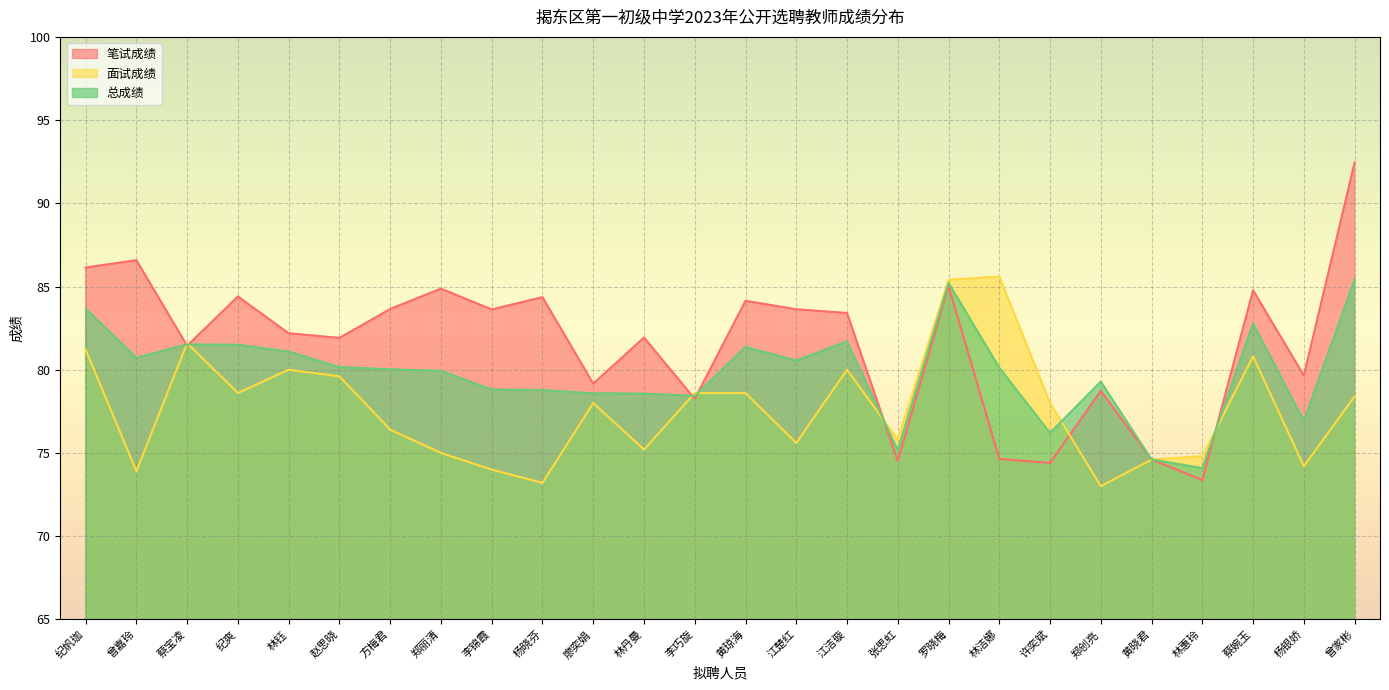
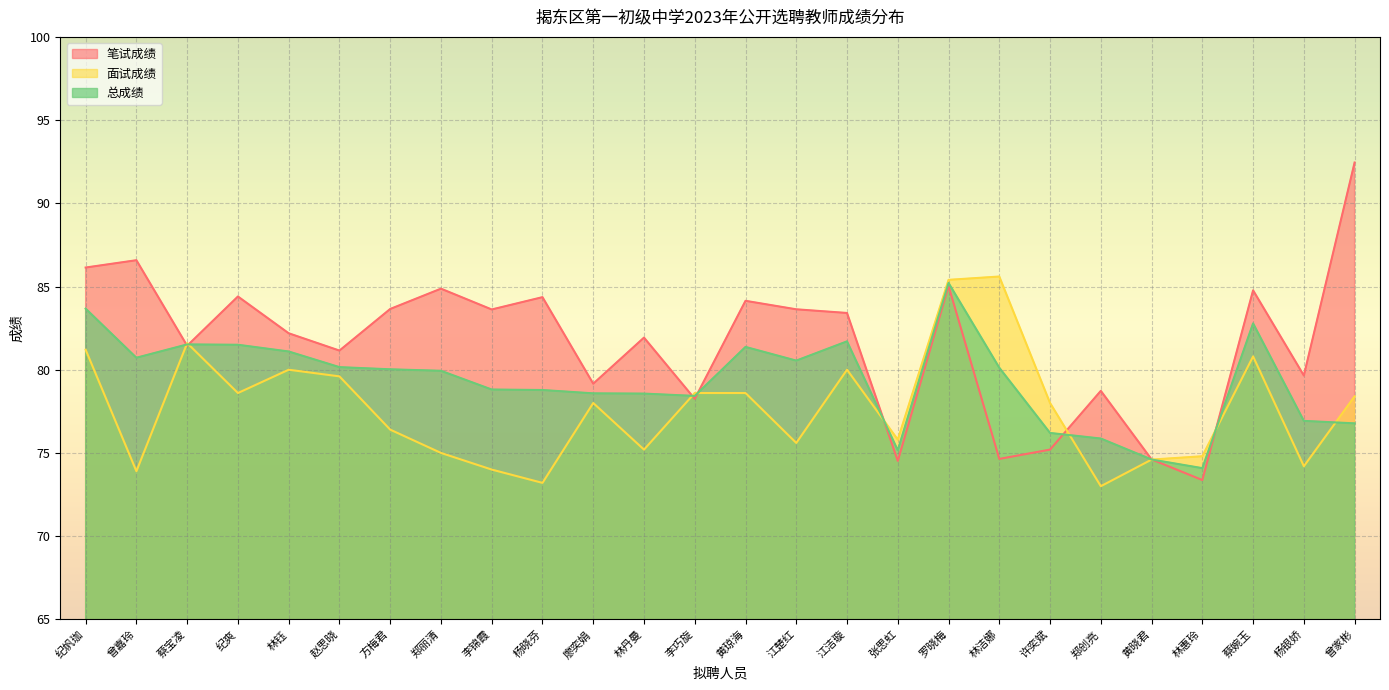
笔试成绩, 赵思晓: 81.9 -> 81.2
笔试成绩, 许奕斌: 74.4 -> 75.2
总成绩, 郑创亮: 79.3 -> 75.9
总成绩, 曾家彬: 85.4 -> 76.8
